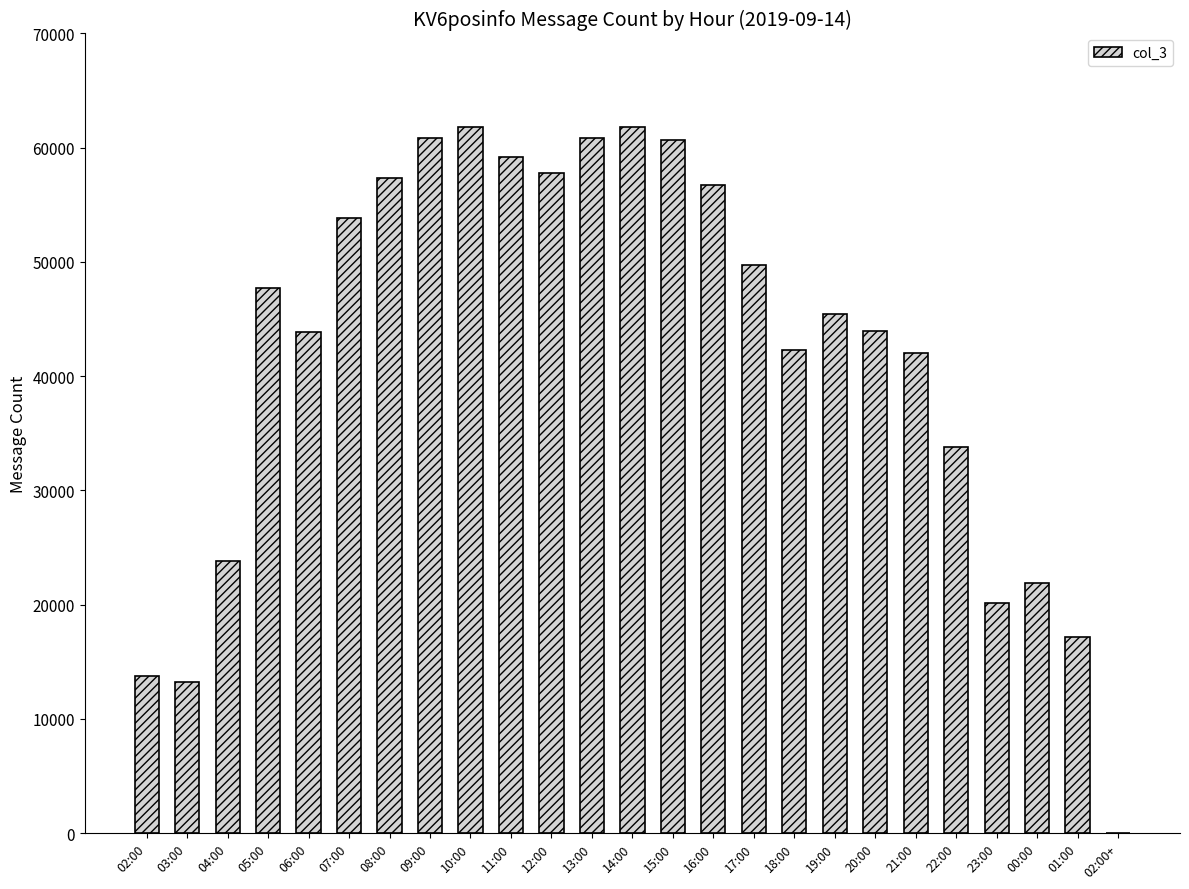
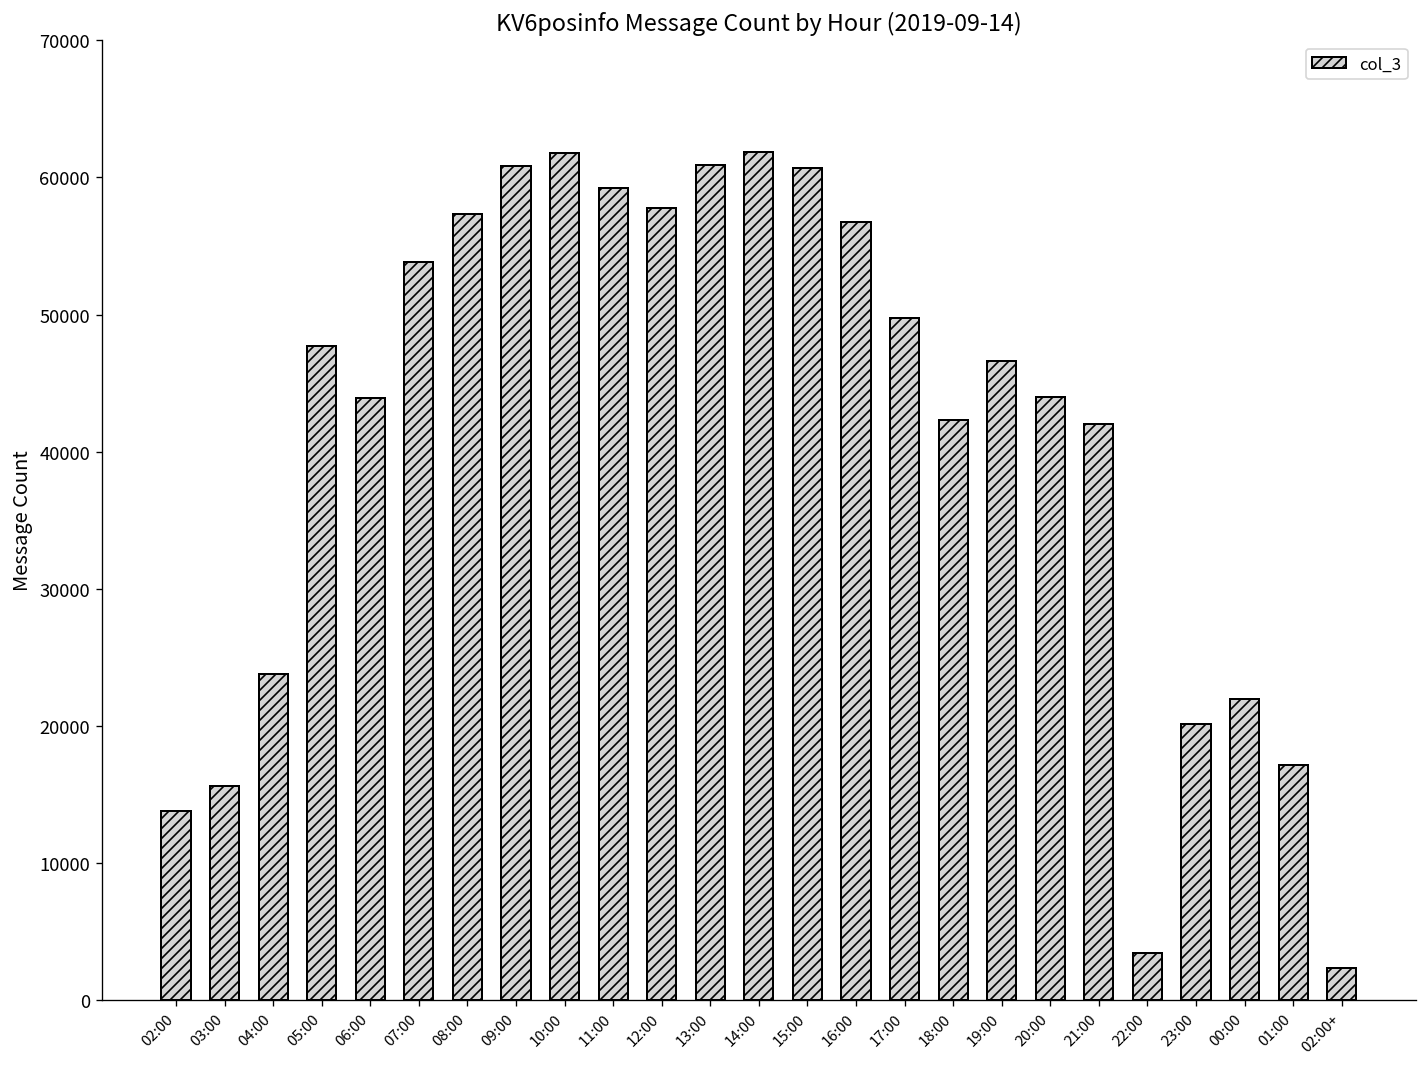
03:00: 13300 -> 15600
19:00: 45400 -> 46600
22:00: 33800 -> 3400
02:00+: 0 -> 2300
